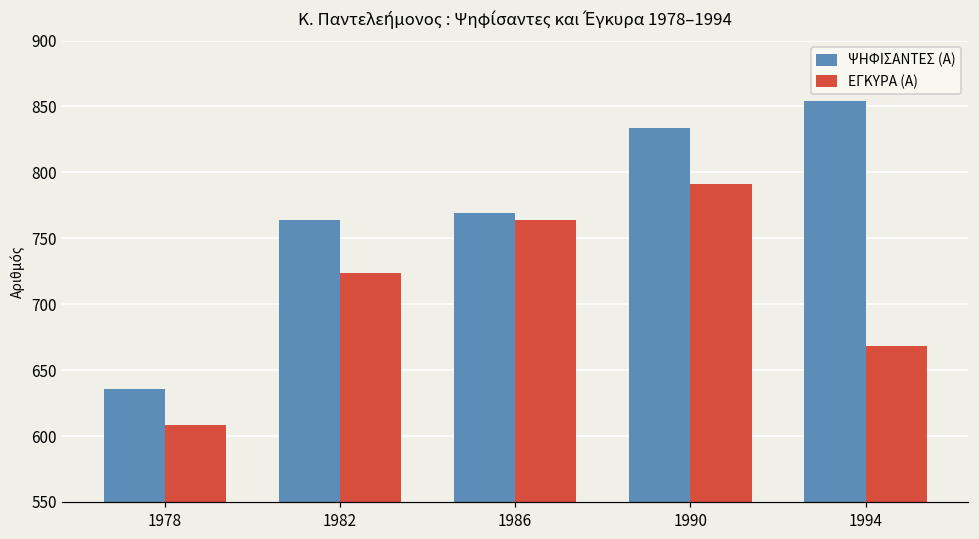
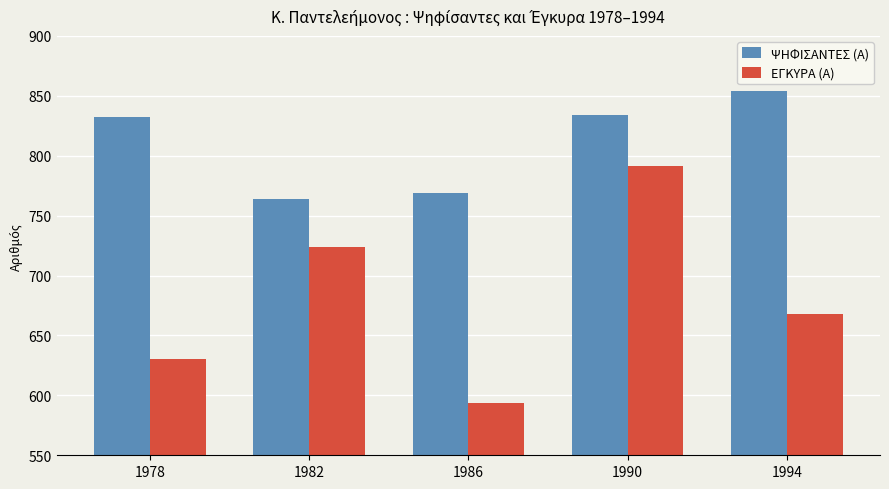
ΨΗΦΙΣΑΝΤΕΣ (Α), 1978: 636 -> 832
ΕΓΚΥΡΑ (Α), 1978: 608 -> 630
ΕΓΚΥΡΑ (Α), 1986: 764 -> 594
